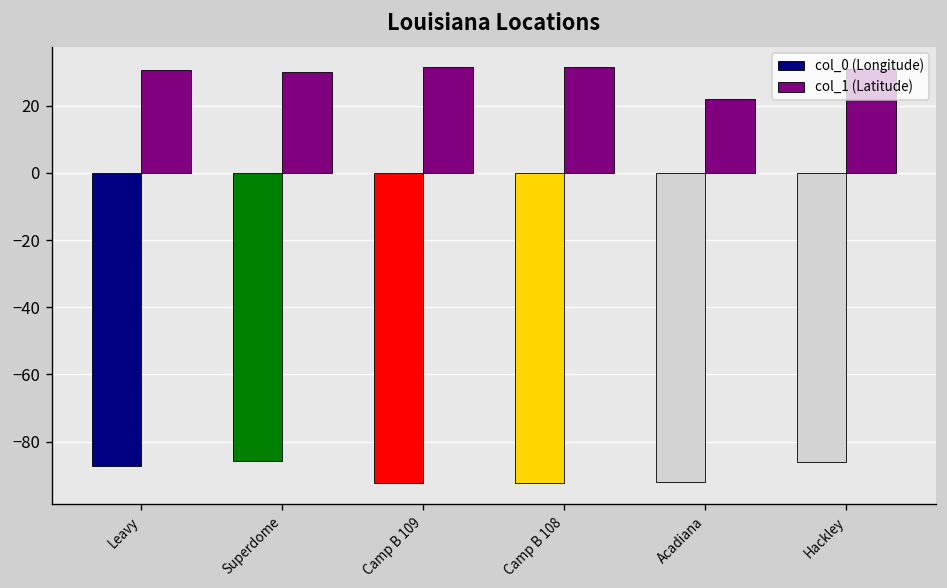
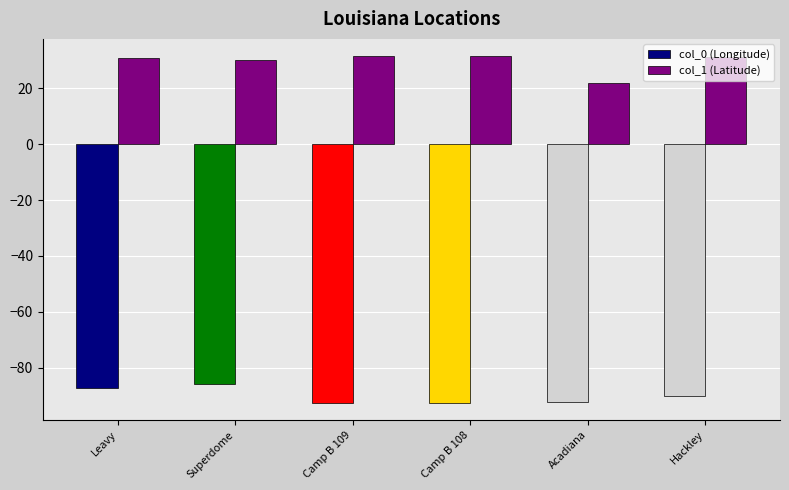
col_0 (Longitude), Hackley: -86 -> -90
